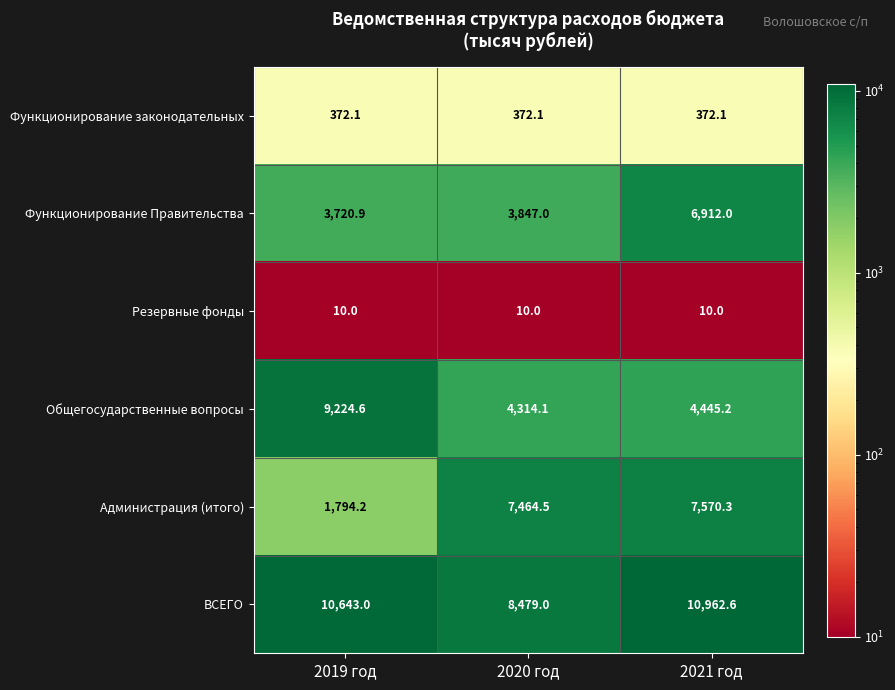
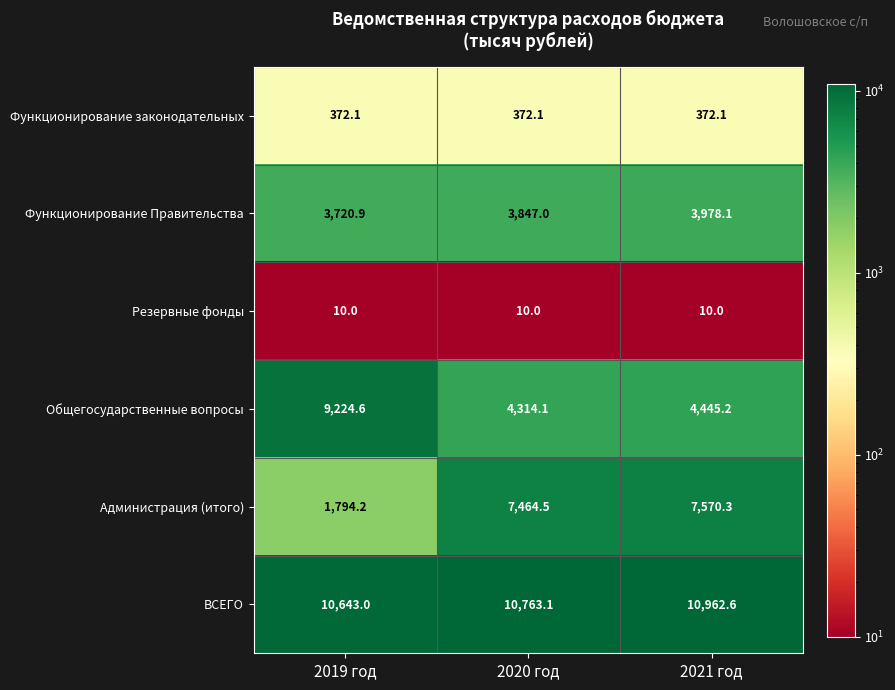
Функционирование Правительства, 2021 год: 6,912.0 -> 3,978.1
ВСЕГО, 2020 год: 8,479.0 -> 10,763.1
